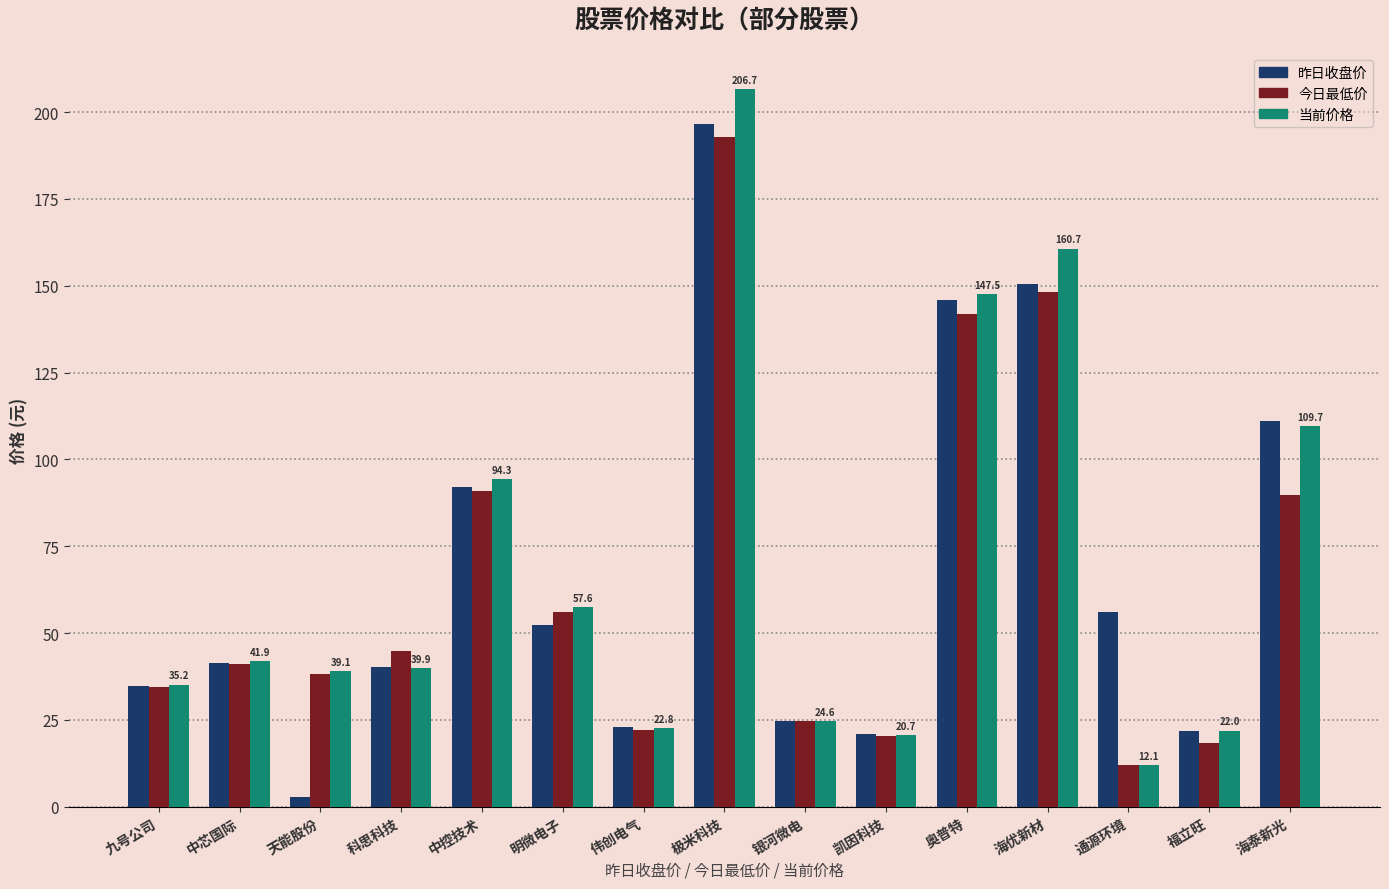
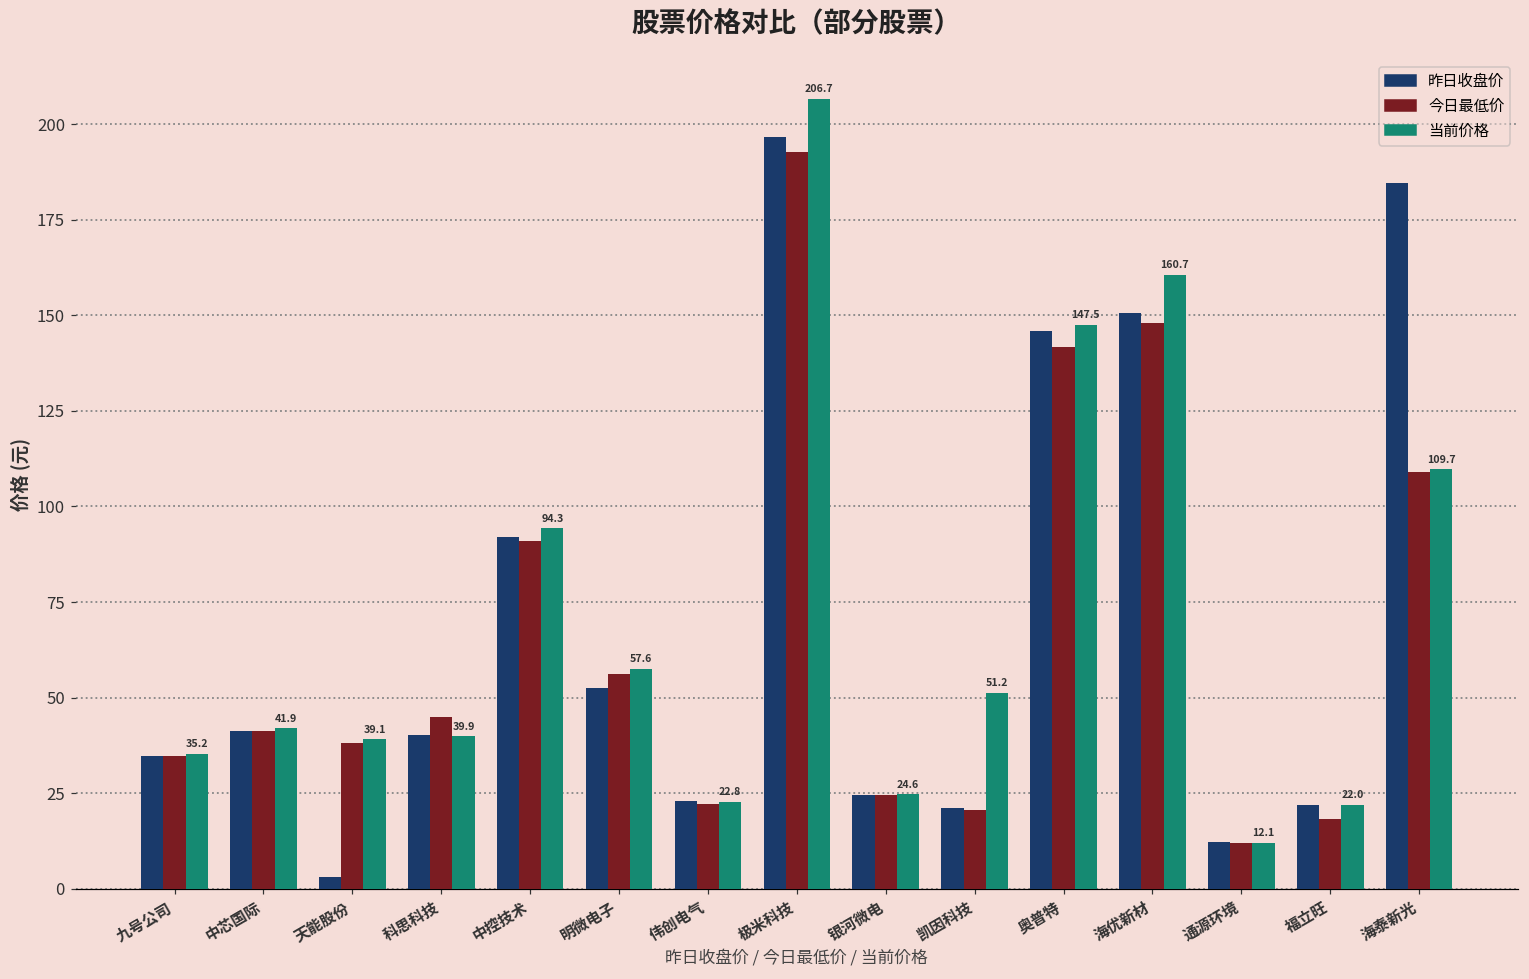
当前价格, 凯因科技: 20.7 -> 51.2
昨日收盘价, 通源环境: 56 -> 12
昨日收盘价, 海泰新光: 111 -> 185
今日最低价, 海泰新光: 90 -> 109
